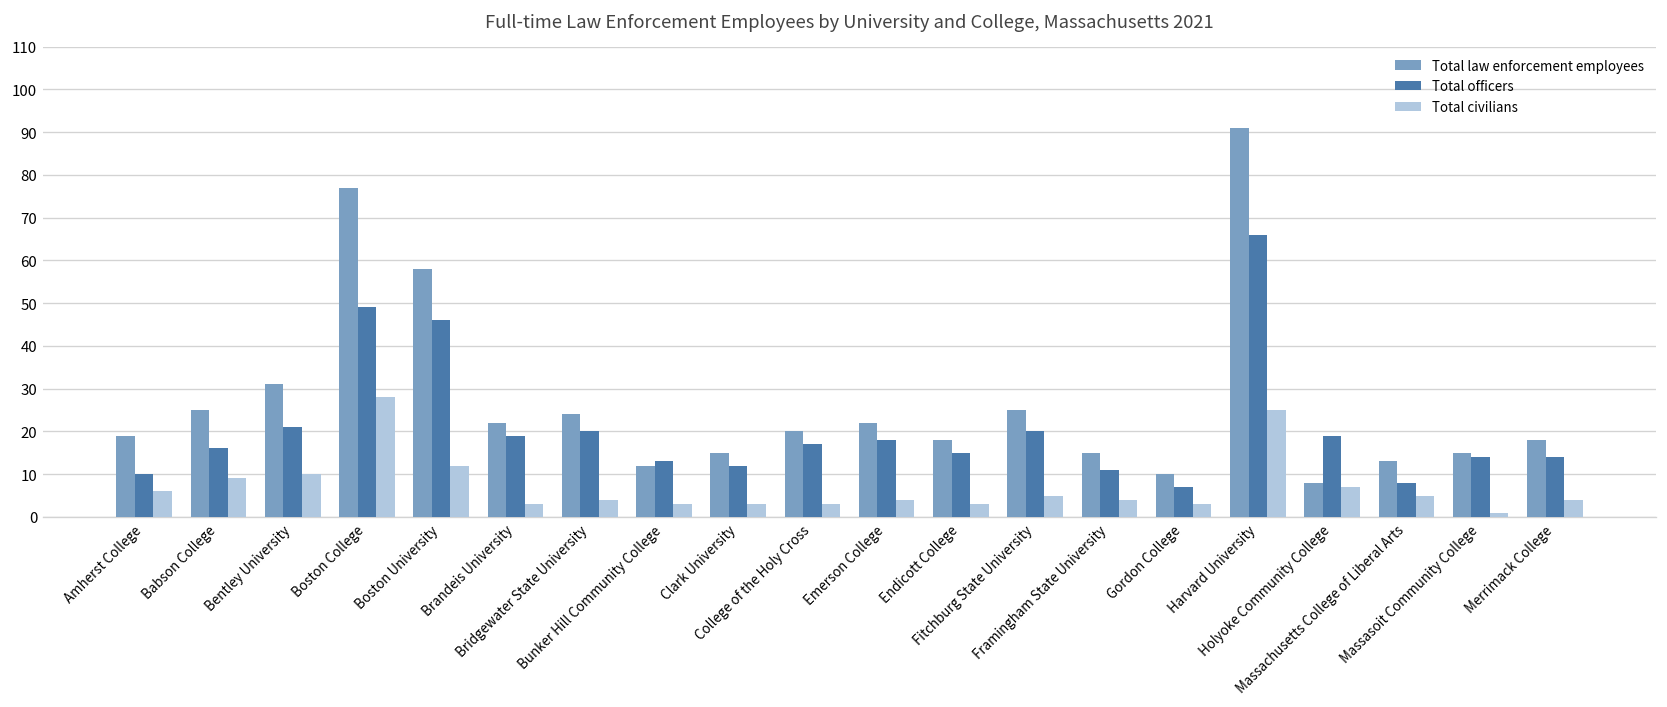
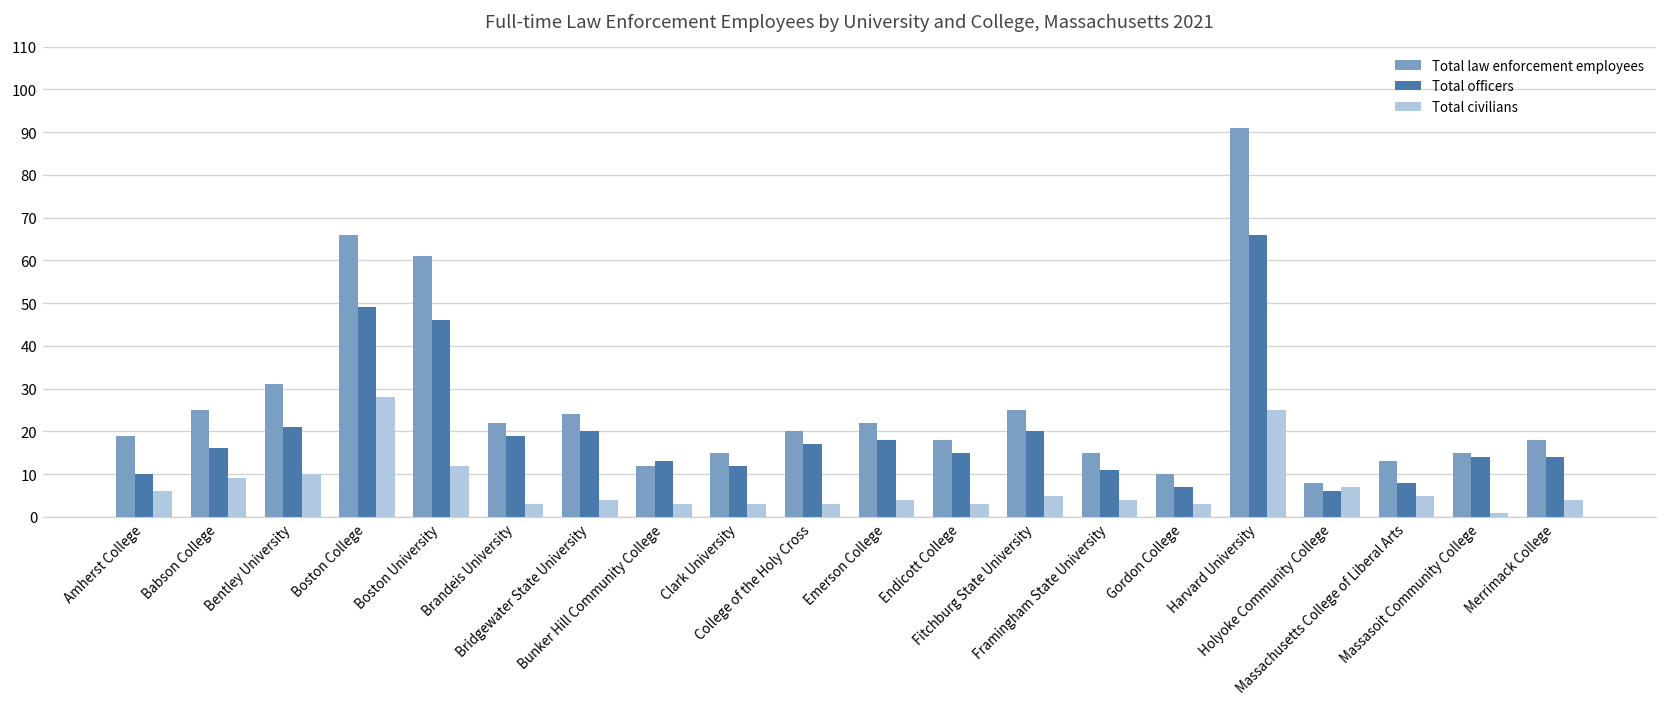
Total law enforcement employees, Boston College: 77 -> 66
Total law enforcement employees, Boston University: 58 -> 61
Total officers, Holyoke Community College: 19 -> 6
